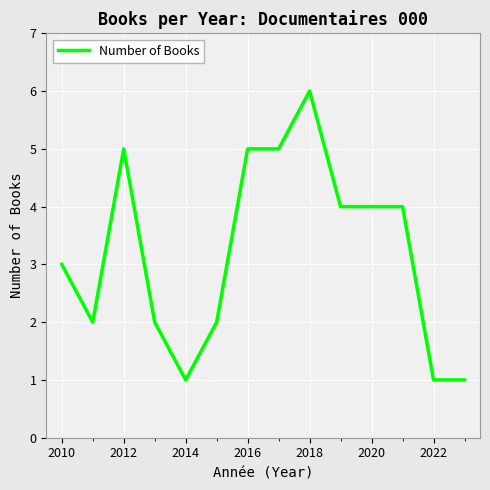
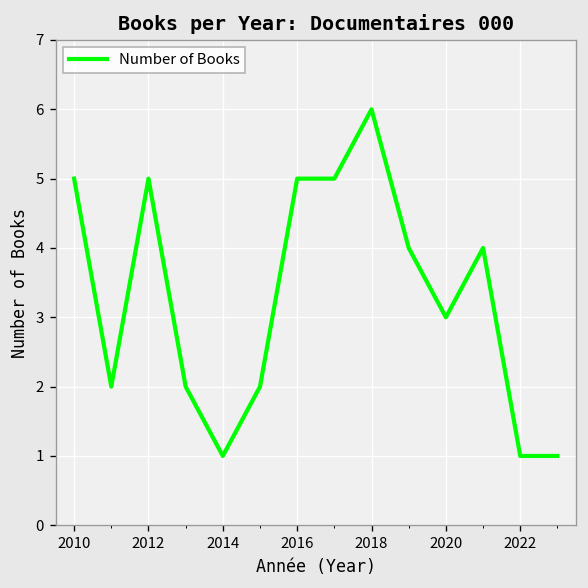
2010: 3 -> 5
2020: 4 -> 3
